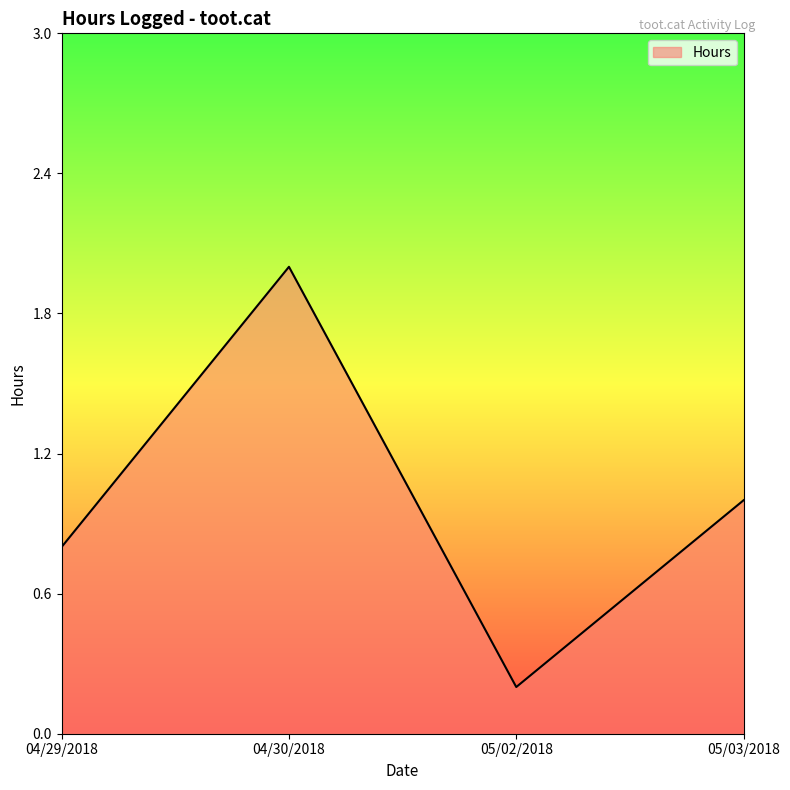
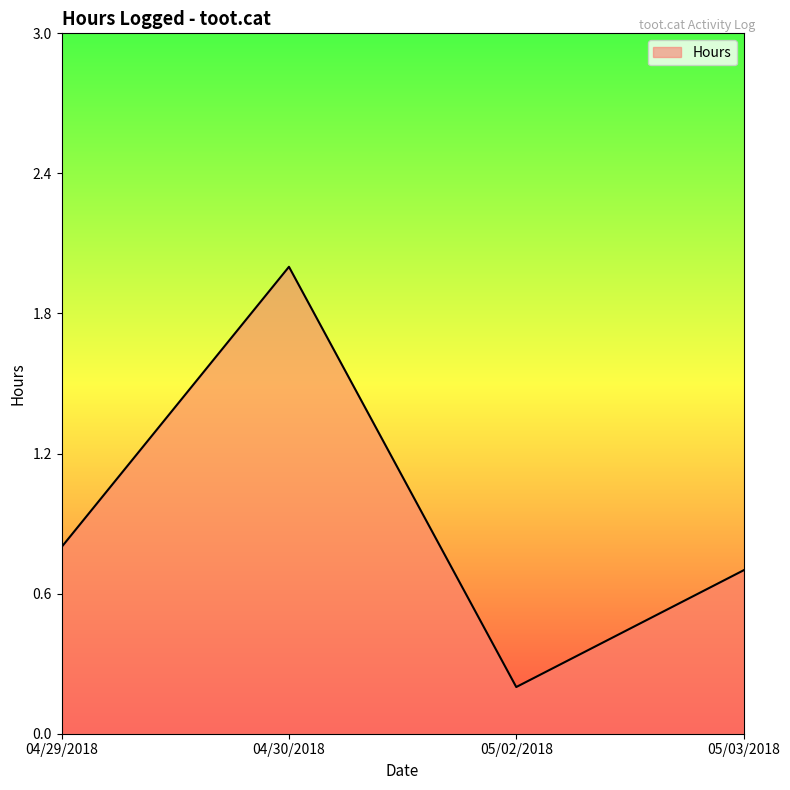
05/03/2018: 1.0 -> 0.7
